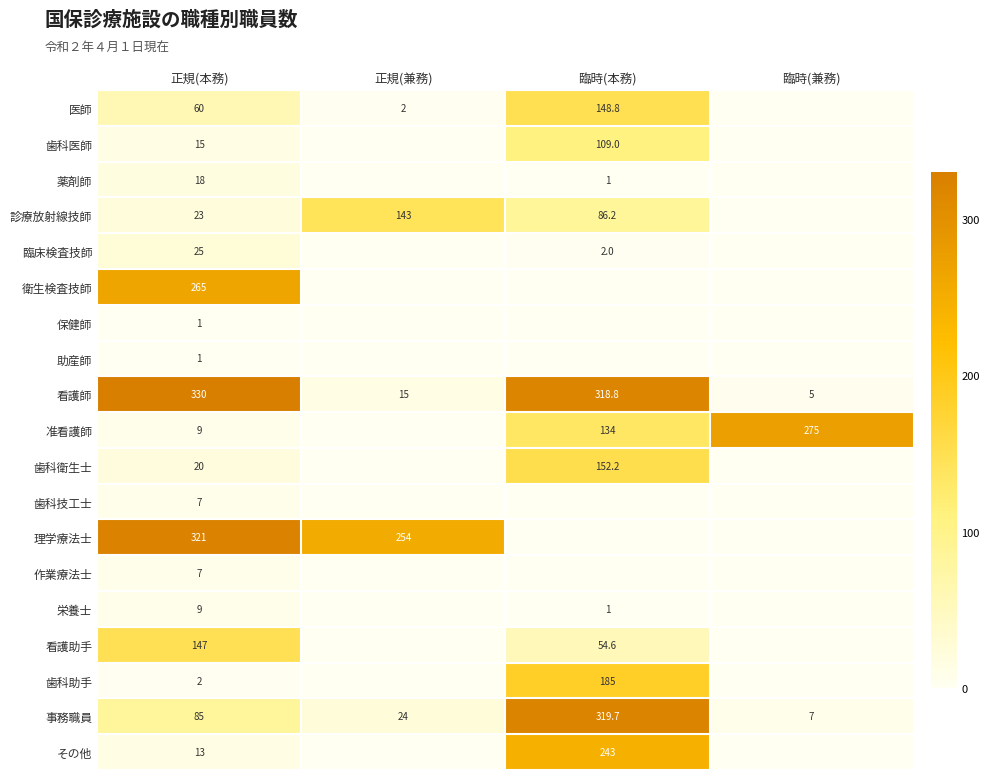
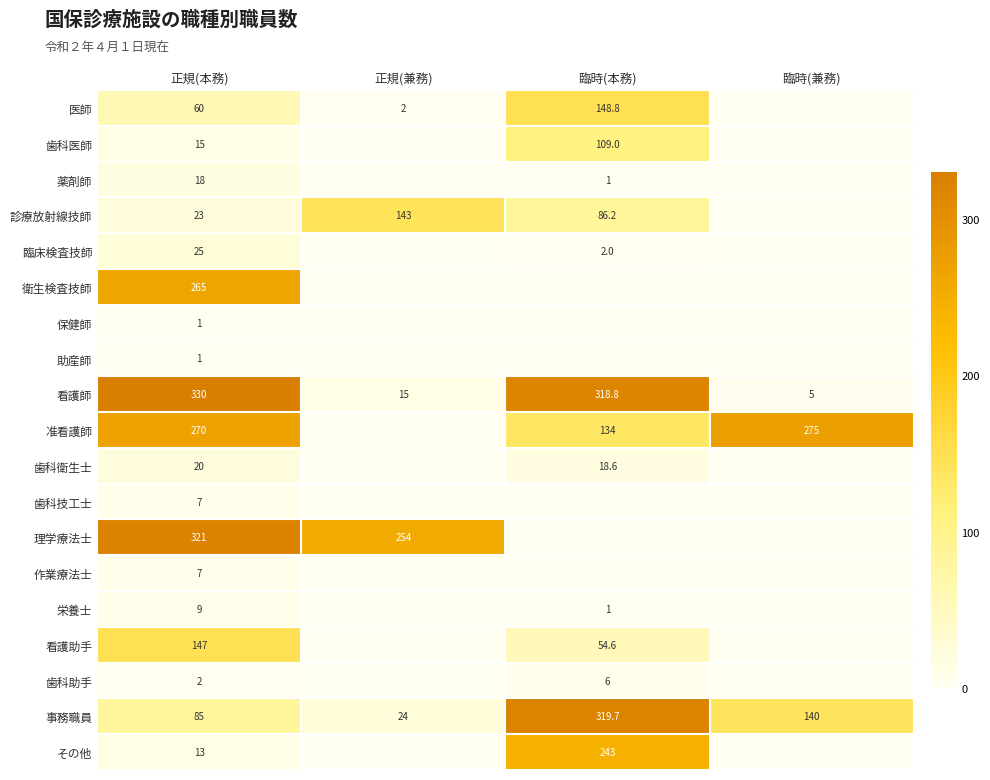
准看護師, 正規(本務): 9 -> 270
歯科衛生士, 臨時(本務): 152.2 -> 18.6
歯科助手, 臨時(本務): 185 -> 6
事務職員, 臨時(兼務): 7 -> 140
